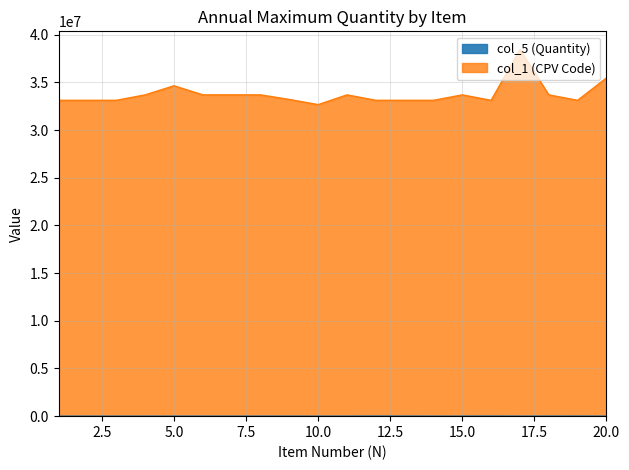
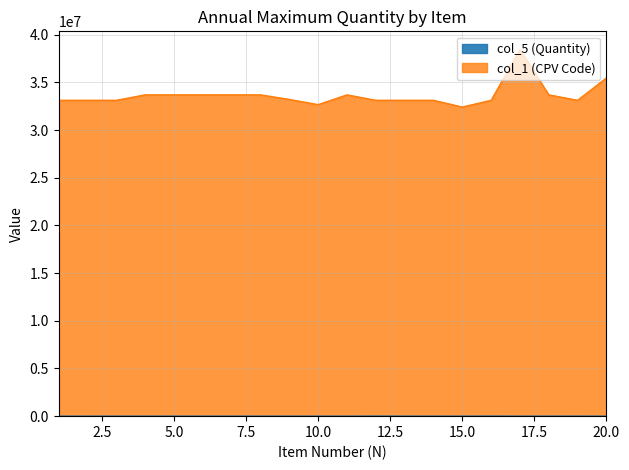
col_1 (CPV Code), 5.0: 35000000 -> 34000000
col_1 (CPV Code), 15.0: 34000000 -> 32000000
